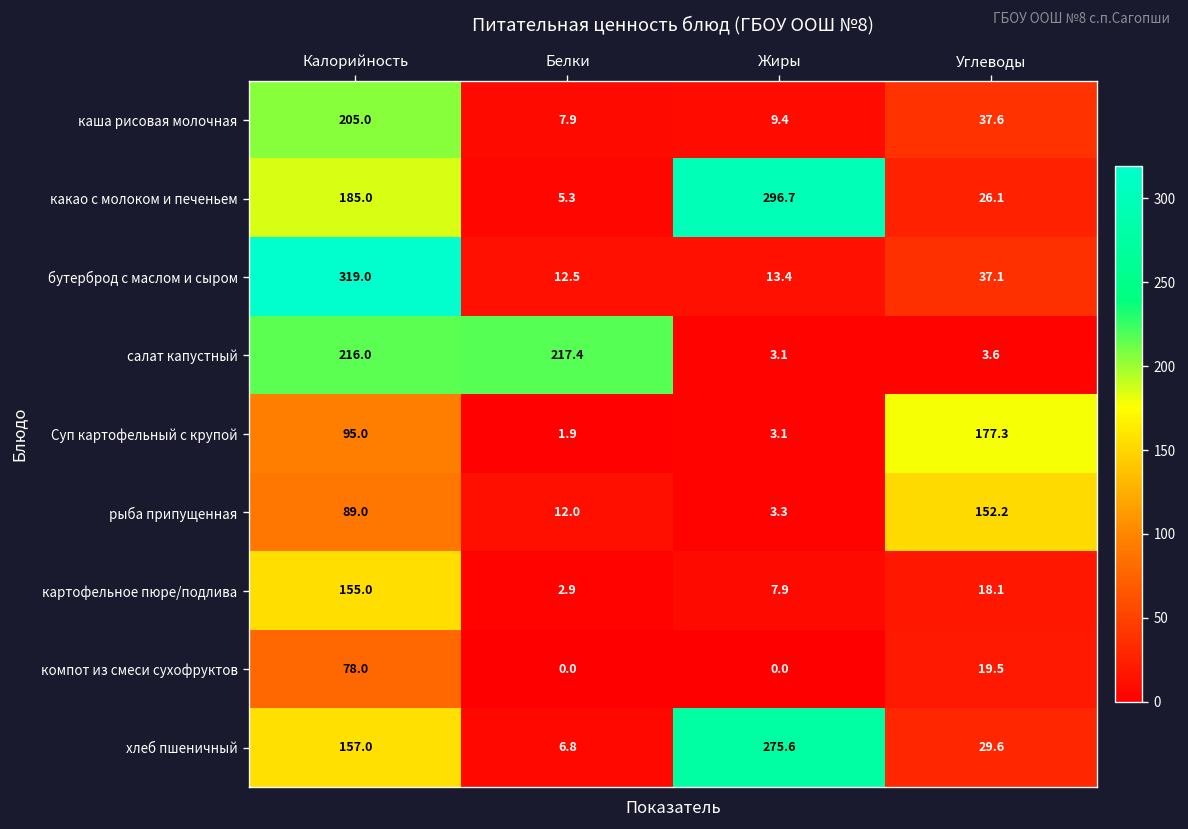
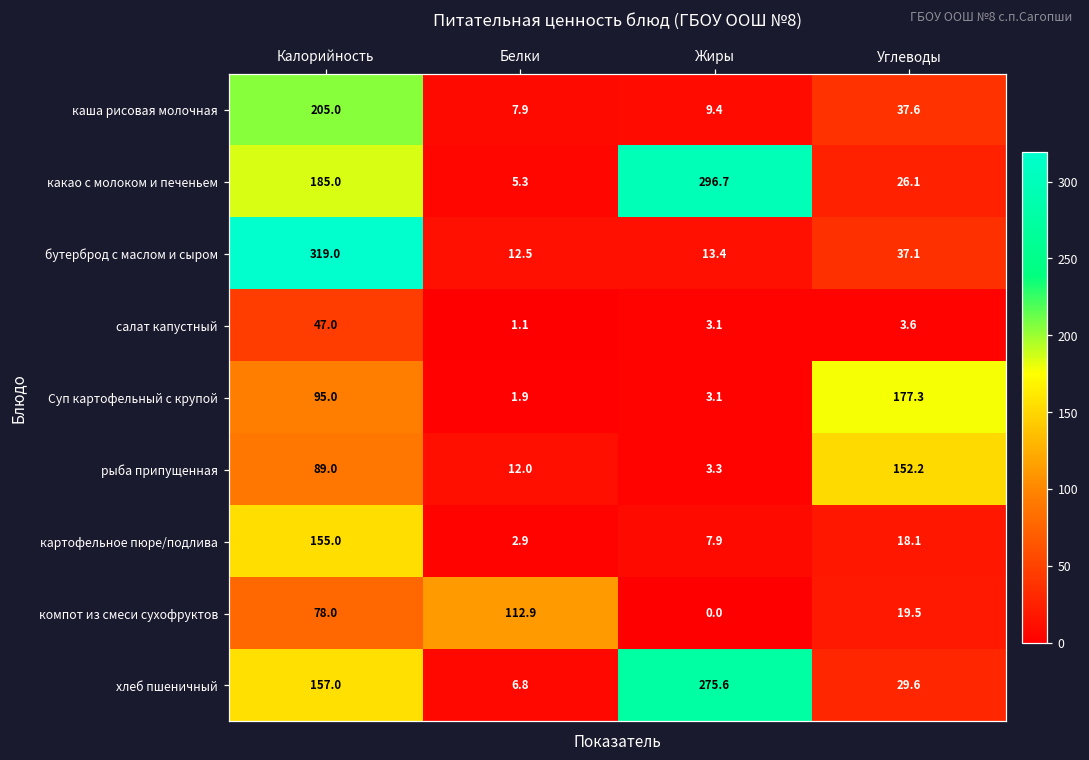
салат капустный, Калорийность: 216.0 -> 47.0
салат капустный, Белки: 217.4 -> 1.1
компот из смеси сухофруктов, Белки: 0.0 -> 112.9
